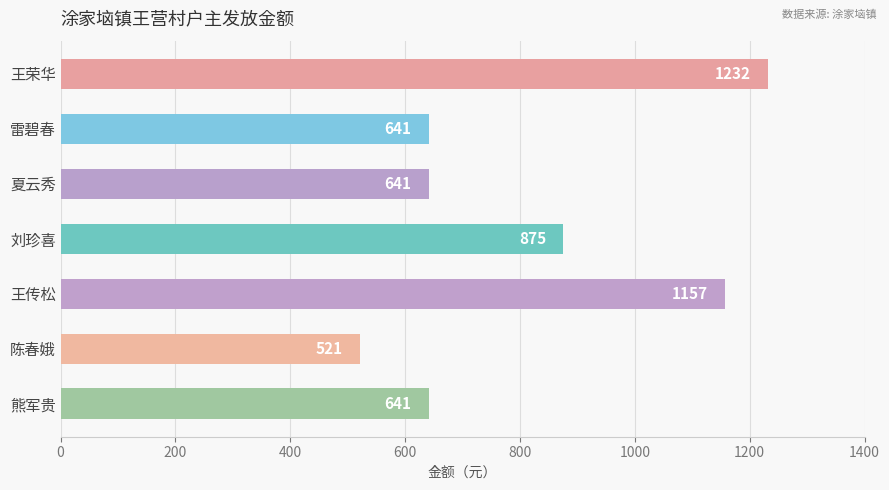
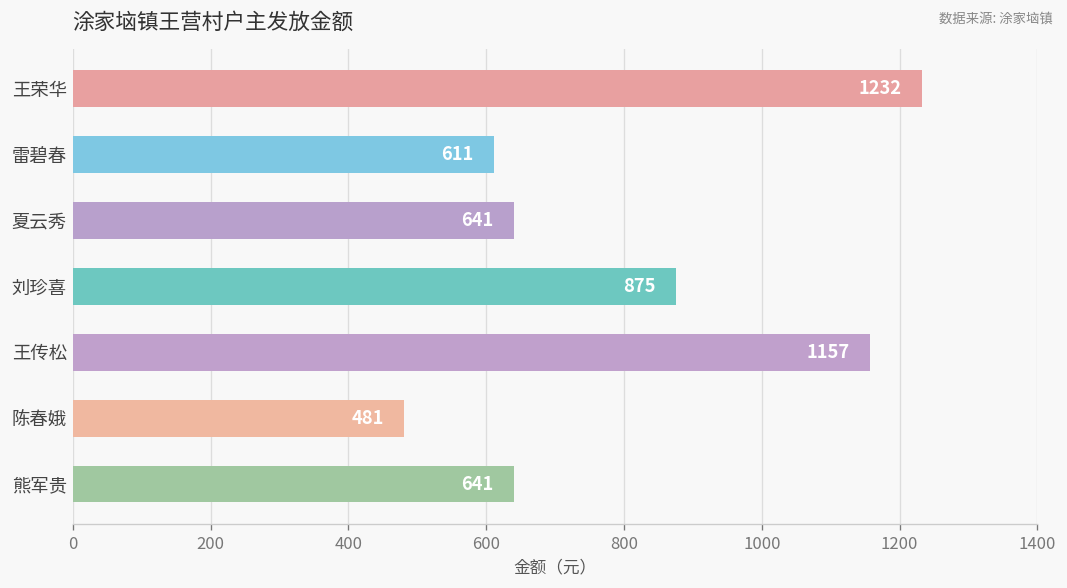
雷碧春: 641 -> 611
陈春娥: 521 -> 481
